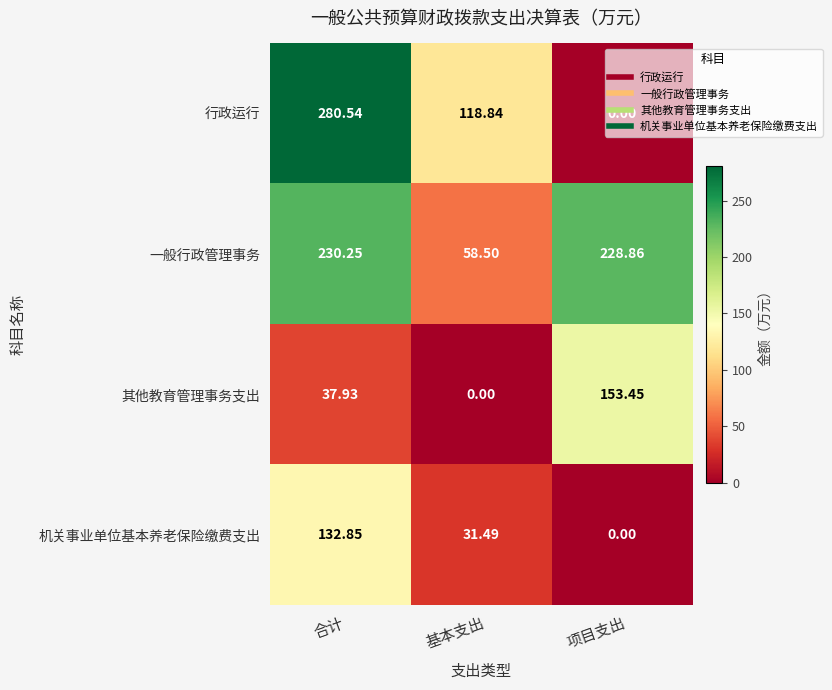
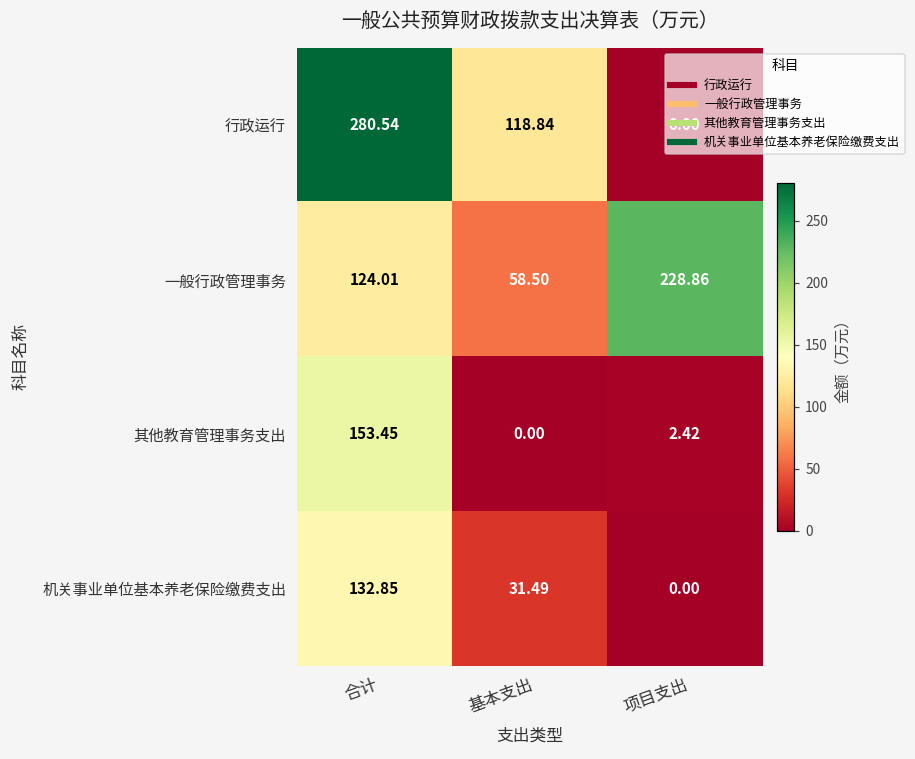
一般行政管理事务, 合计: 230.25 -> 124.01
其他教育管理事务支出, 合计: 37.93 -> 153.45
其他教育管理事务支出, 项目支出: 153.45 -> 2.42
